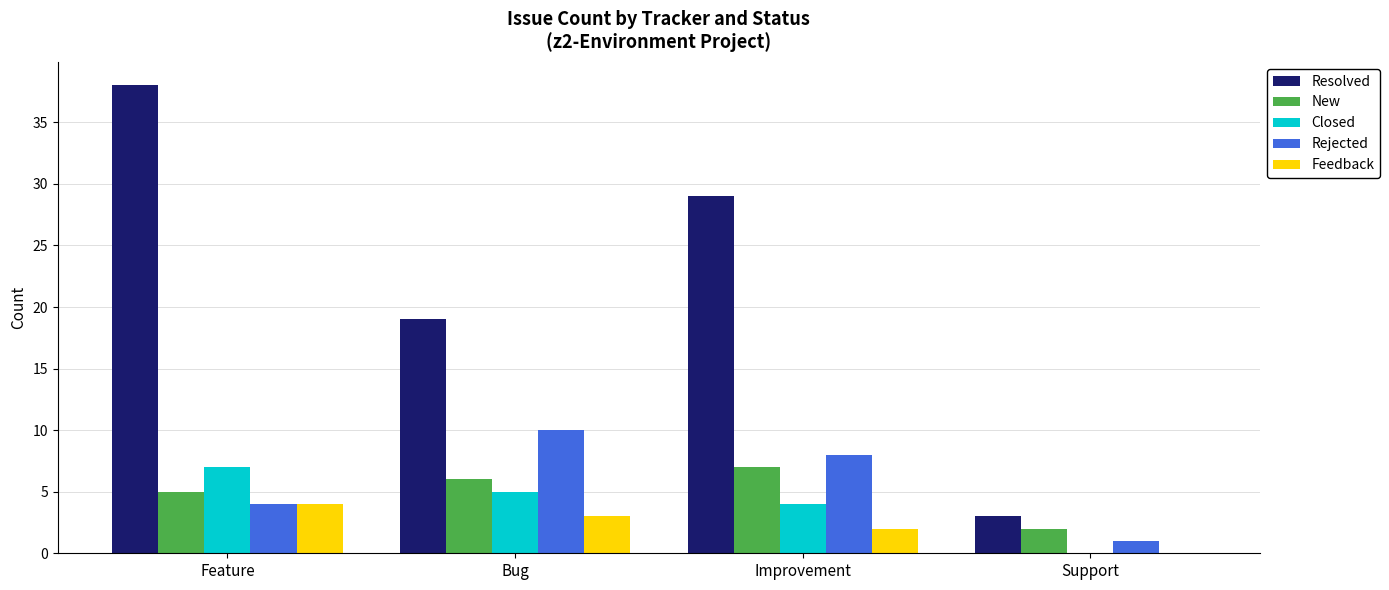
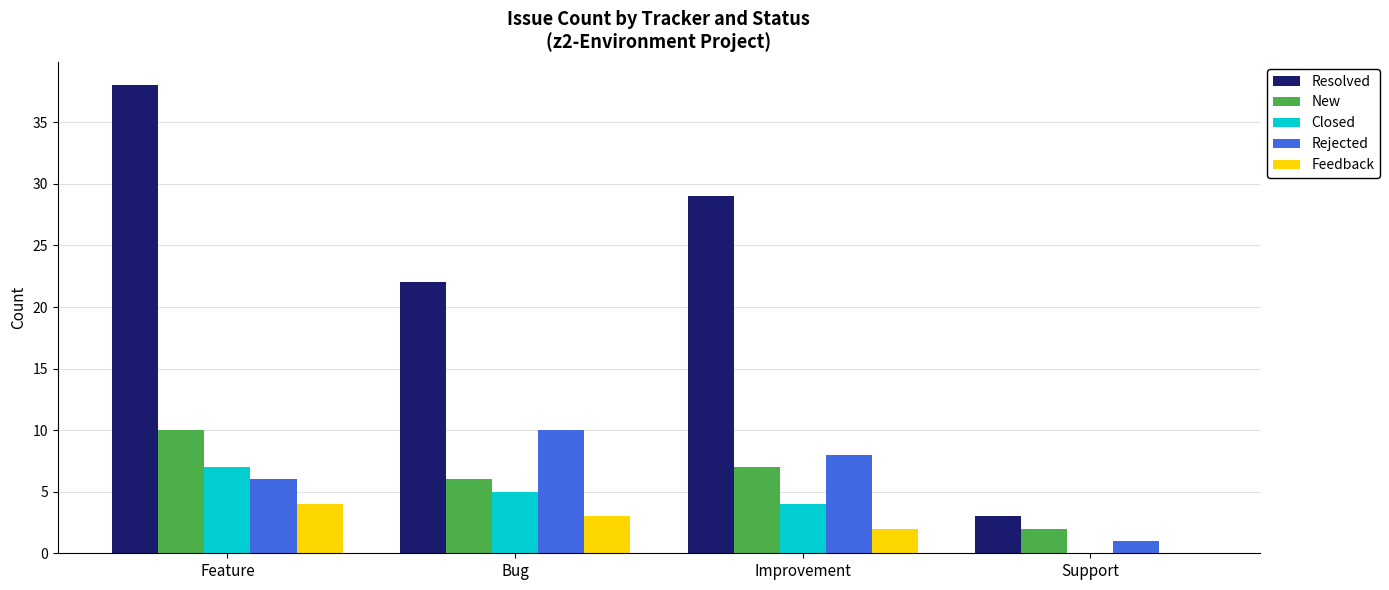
New, Feature: 5 -> 10
Rejected, Feature: 4 -> 6
Resolved, Bug: 19 -> 22
